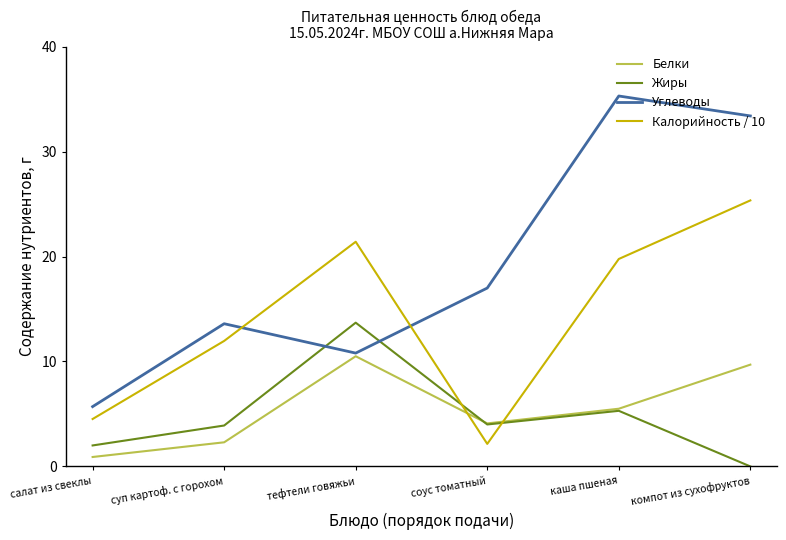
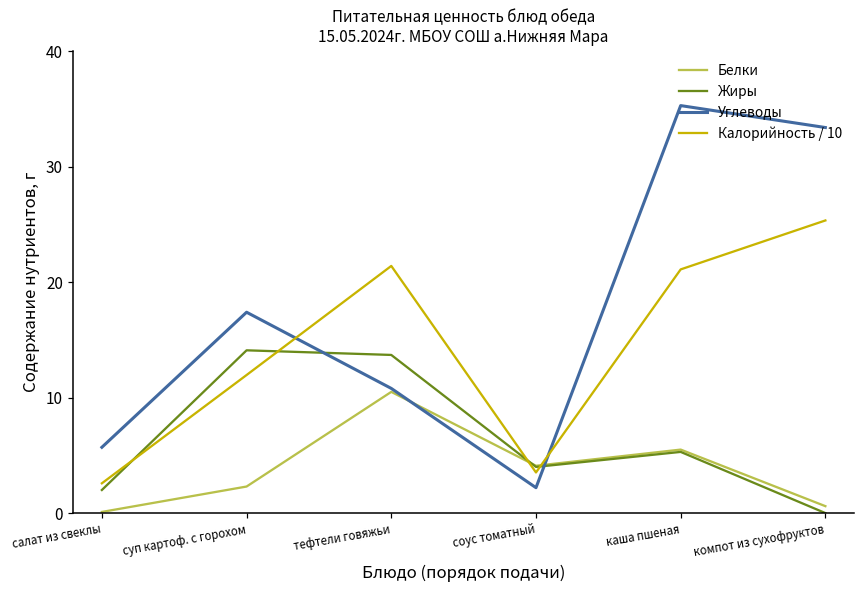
Белки, салат из свеклы: 0.9 -> 0.1
Калорийность / 10, салат из свеклы: 4.5 -> 2.6
Жиры, суп картоф. с горохом: 3.9 -> 14.1
Углеводы, суп картоф. с горохом: 13.6 -> 17.4
Углеводы, соус томатный: 17.0 -> 2.2
Калорийность / 10, соус томатный: 2.2 -> 3.5
Калорийность / 10, каша пшеная: 19.8 -> 21.1
Белки, компот из сухофруктов: 9.7 -> 0.6
